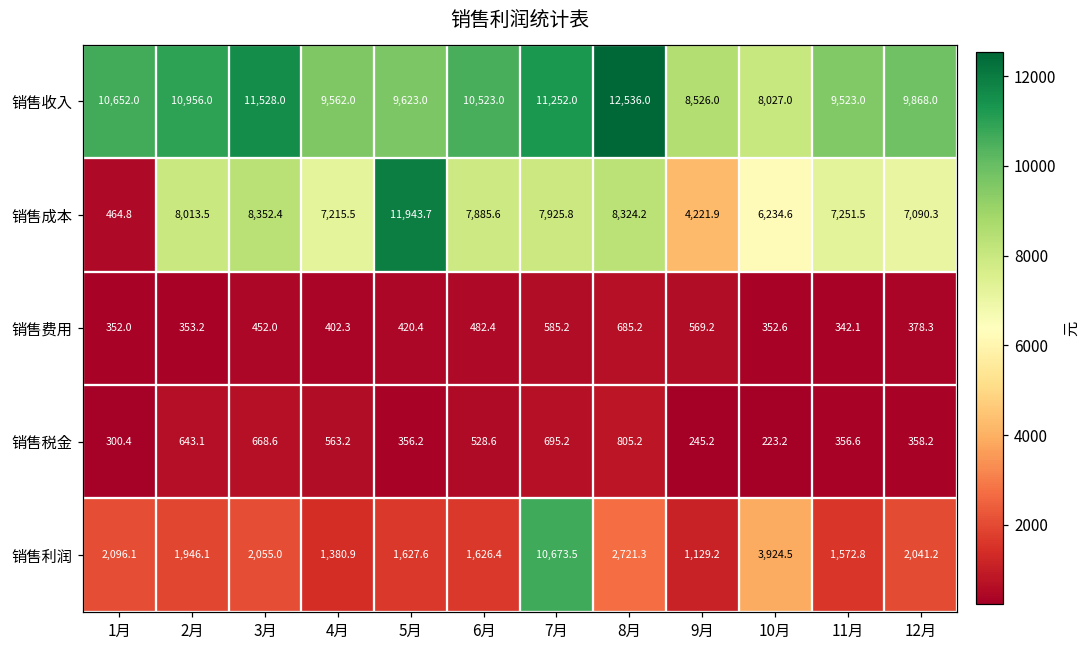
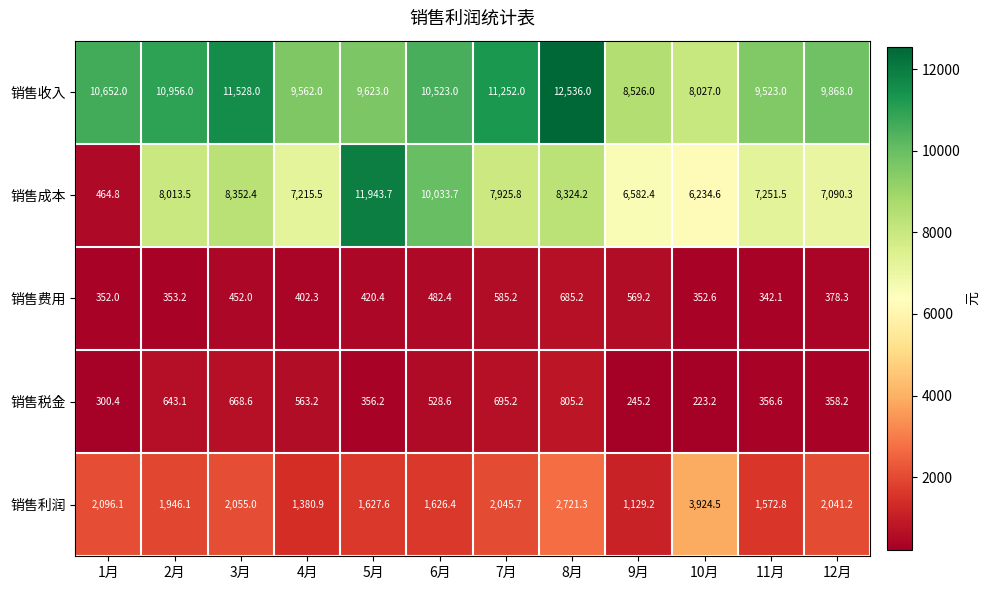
销售成本, 6月: 7,885.6 -> 10,033.7
销售成本, 9月: 4,221.9 -> 6,582.4
销售利润, 7月: 10,673.5 -> 2,045.7
